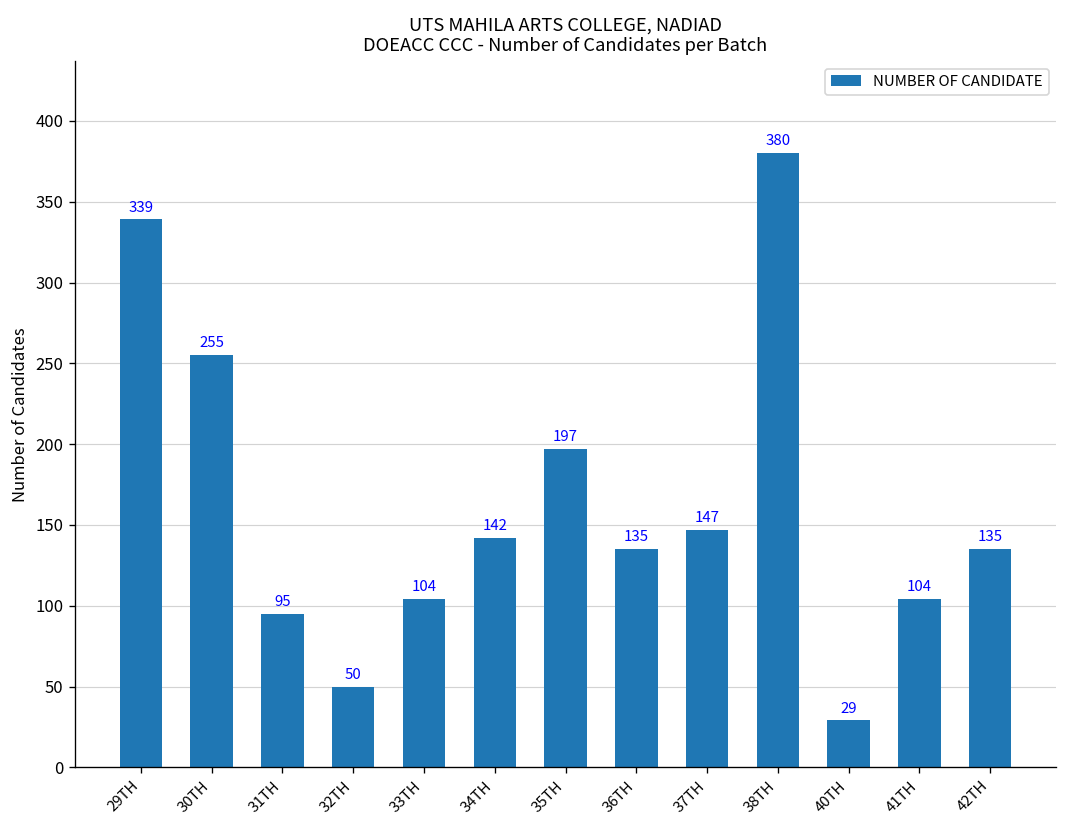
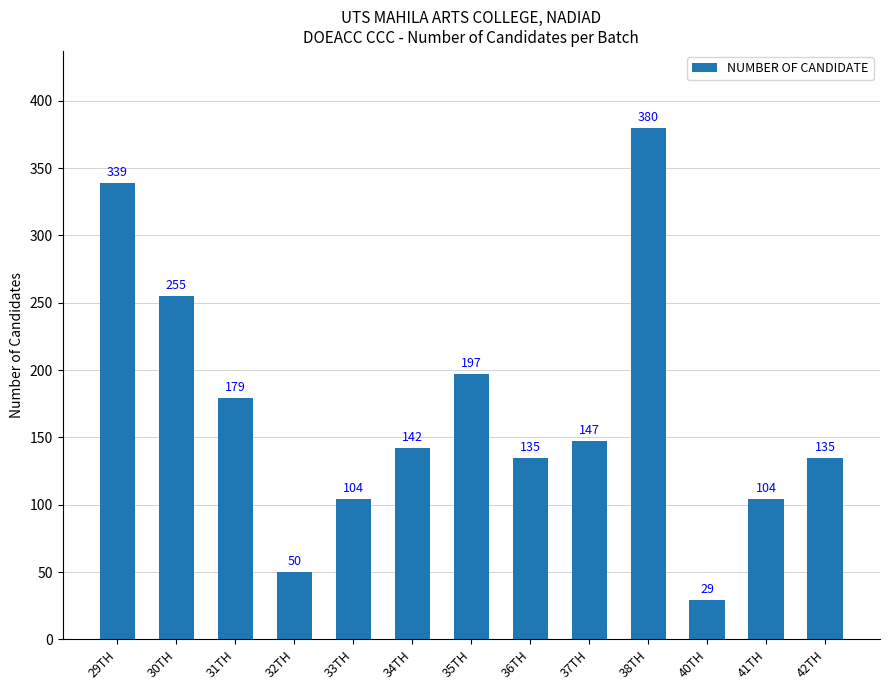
31TH: 95 -> 179
